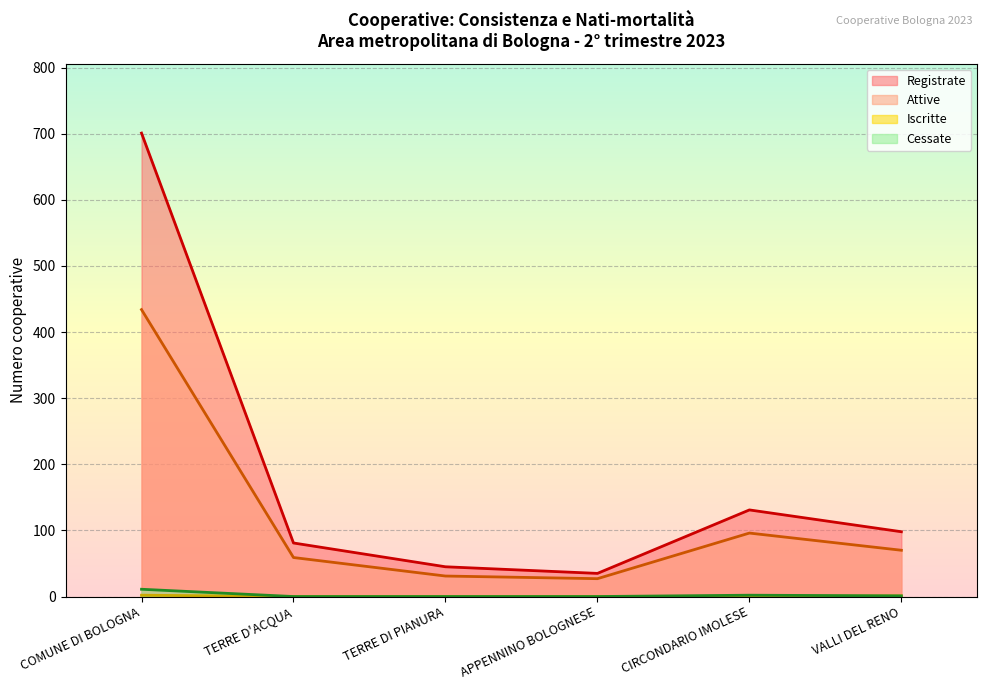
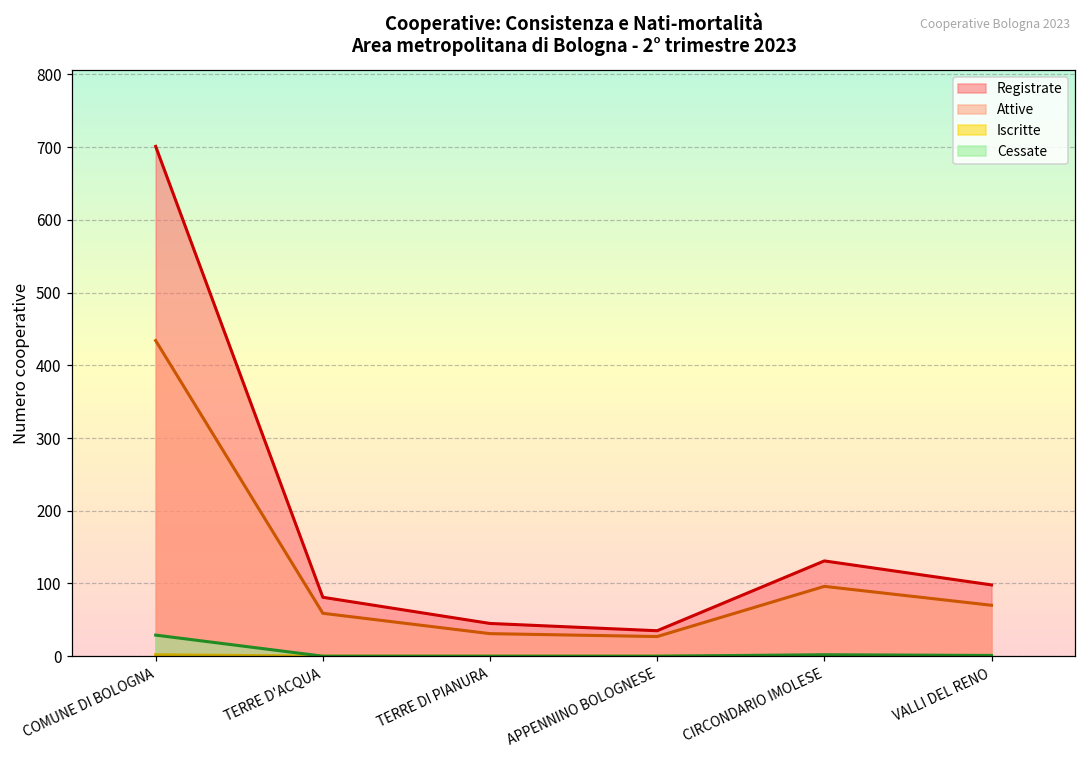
Cessate, COMUNE DI BOLOGNA: 10 -> 30
